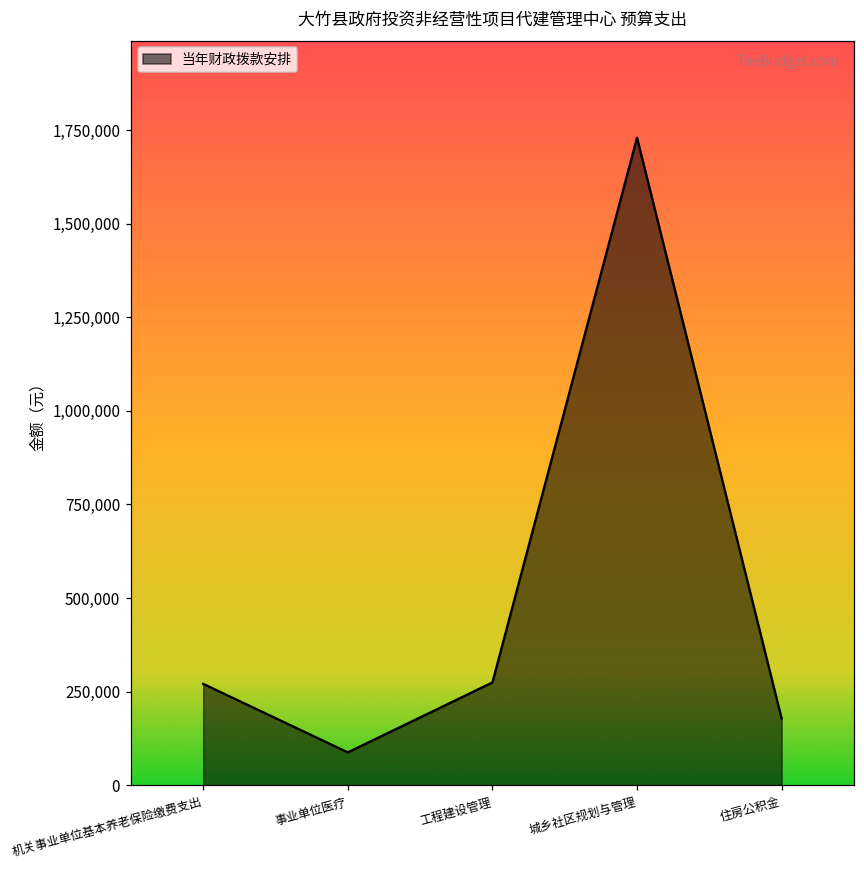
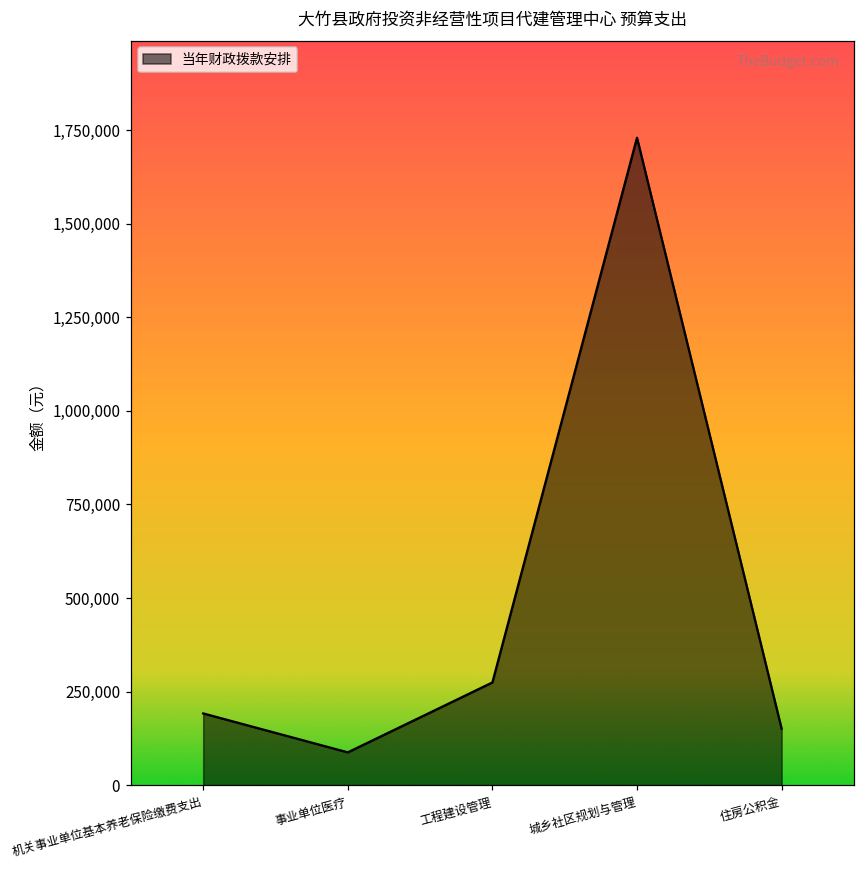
机关事业单位基本养老保险缴费支出: 270,000 -> 190,000
住房公积金: 180,000 -> 150,000
